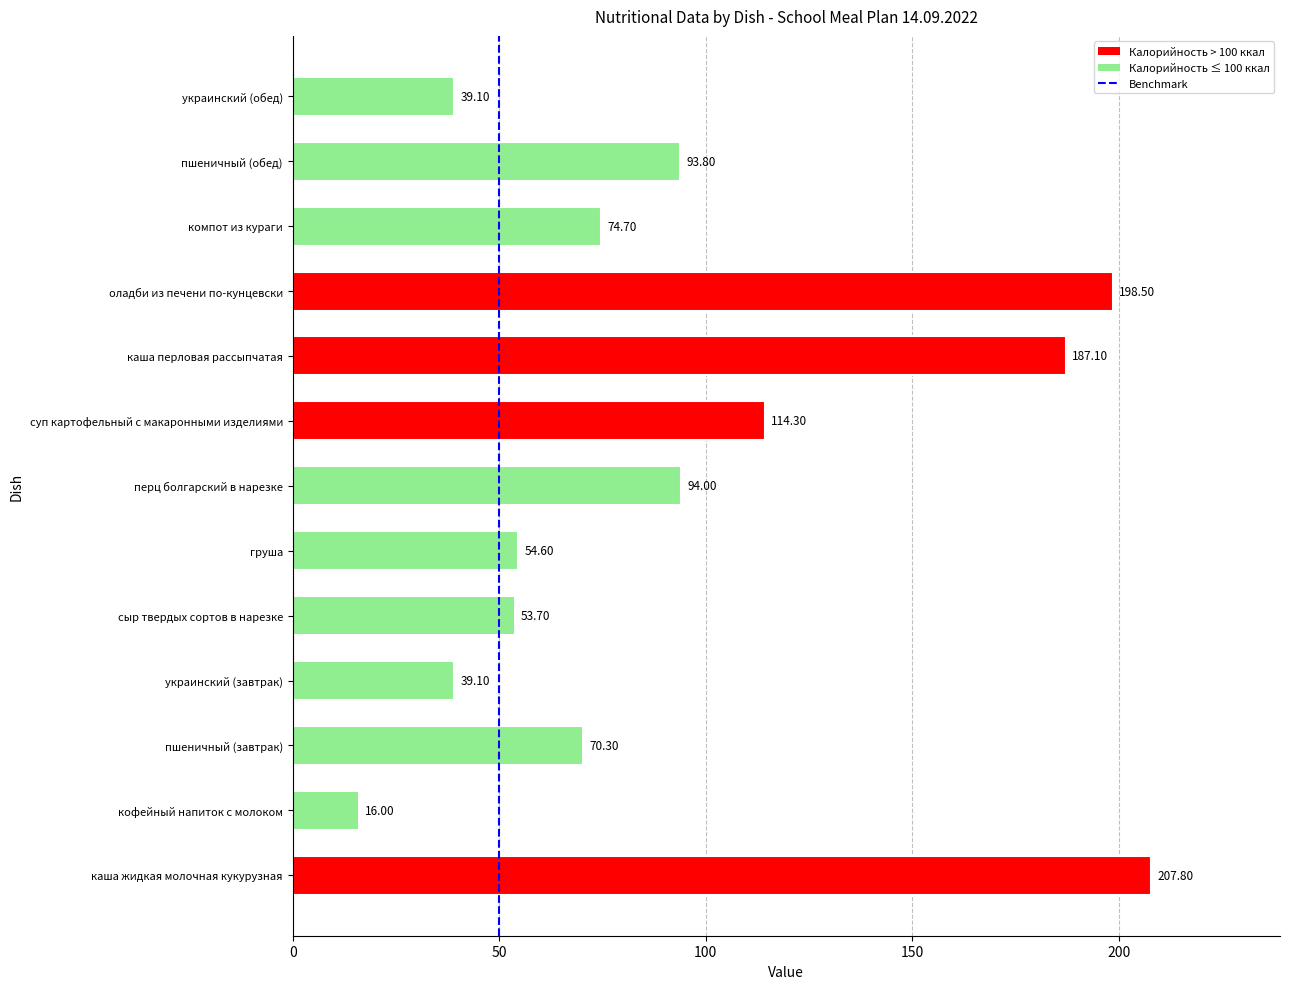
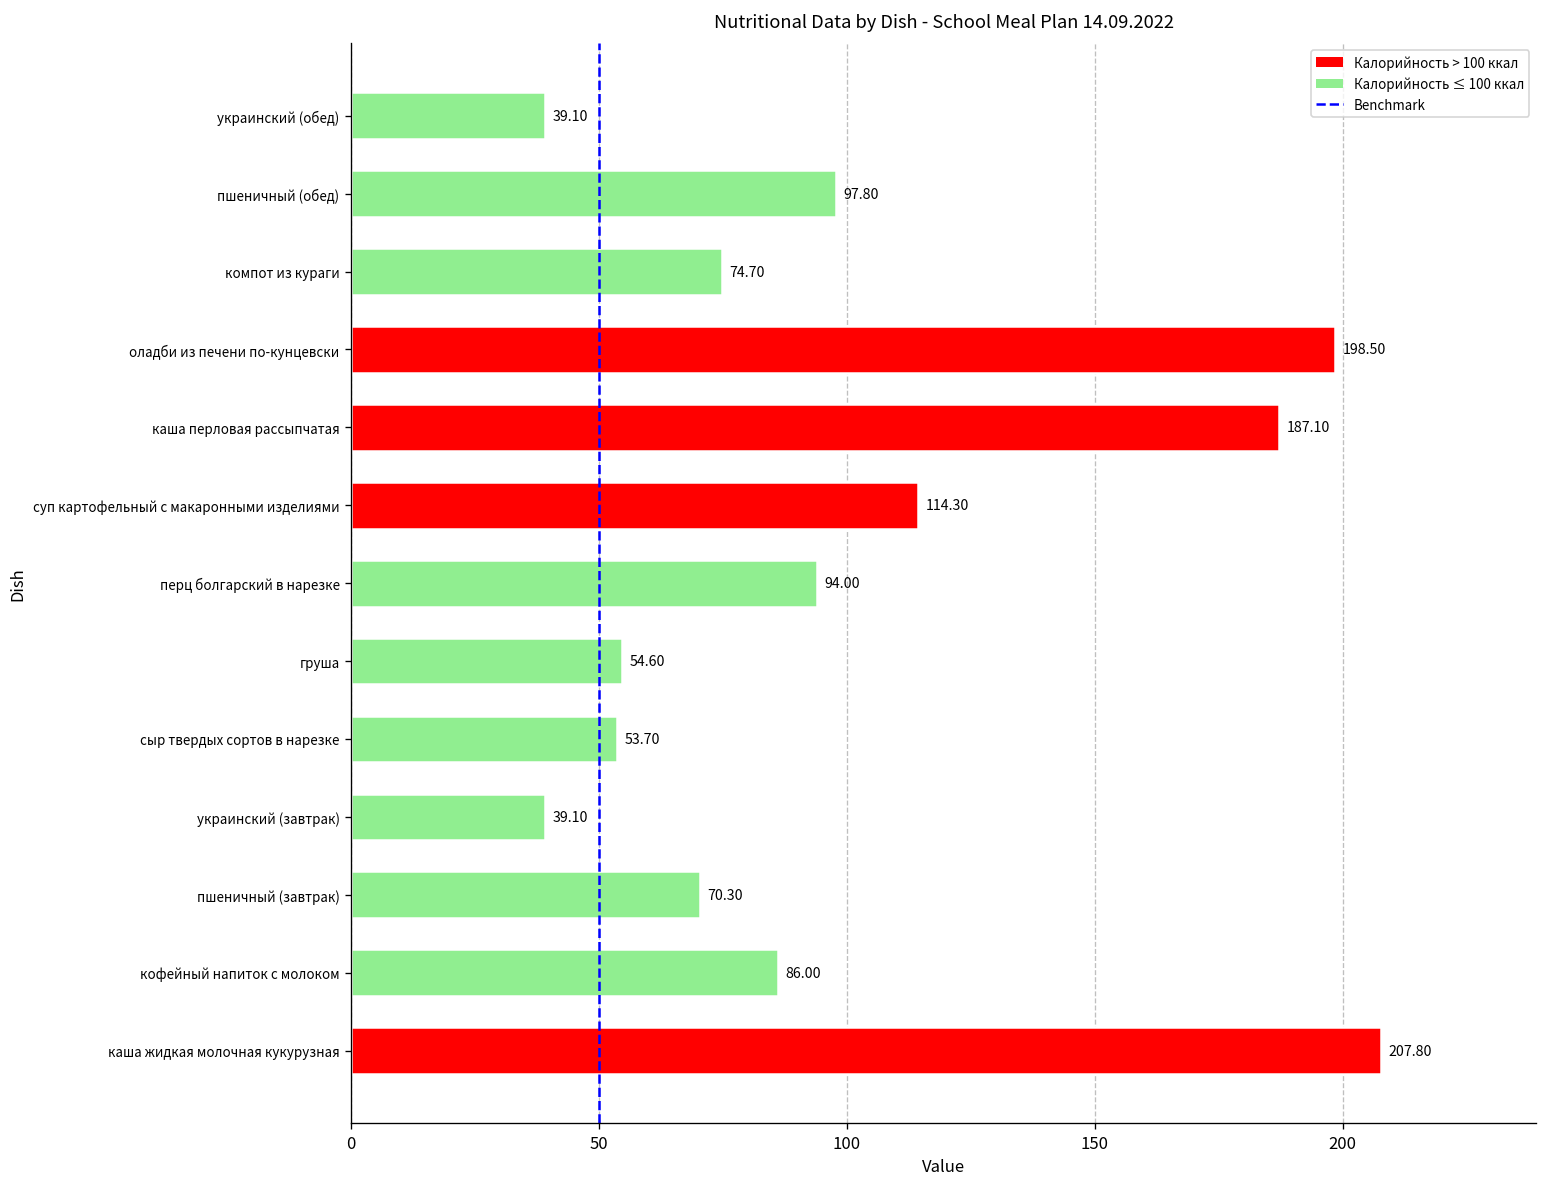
пшеничный (обед): 93.80 -> 97.80
кофейный напиток с молоком: 16.00 -> 86.00
